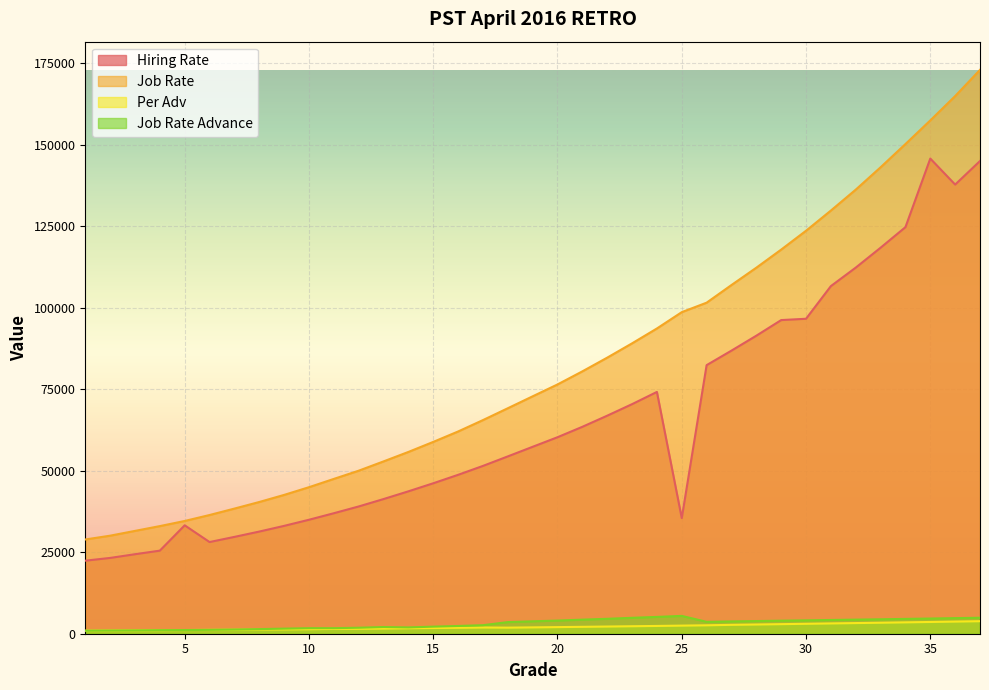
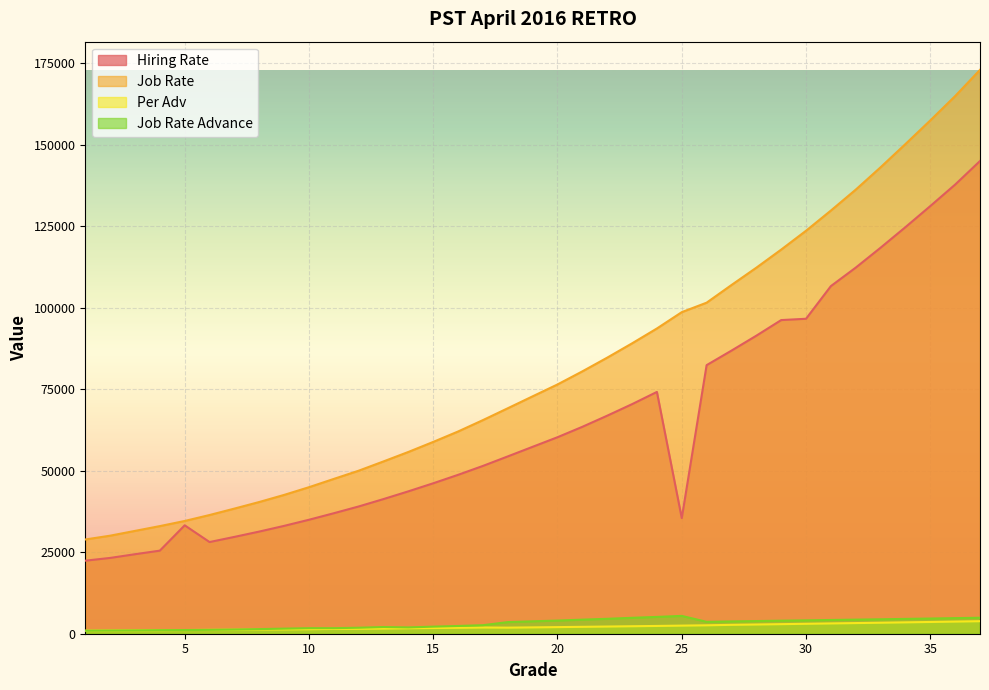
Hiring Rate, 35: 146000 -> 131000
